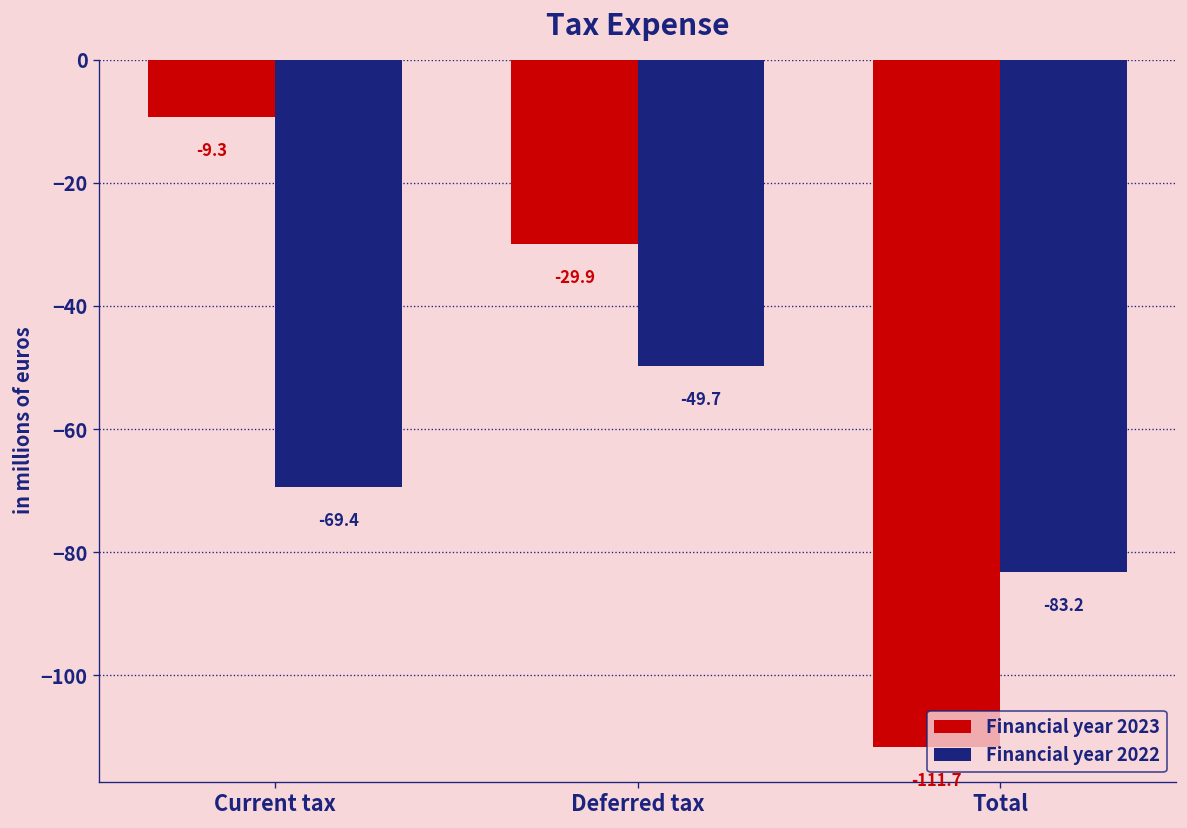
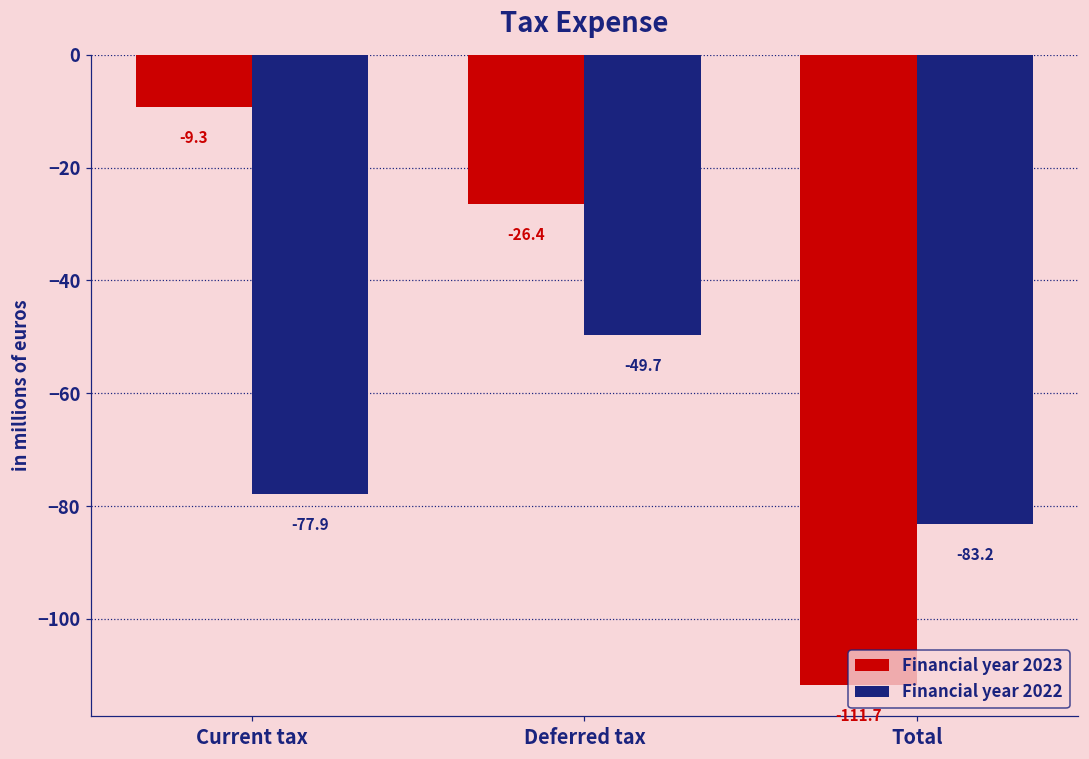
Financial year 2022, Current tax: -69.4 -> -77.9
Financial year 2023, Deferred tax: -29.9 -> -26.4
